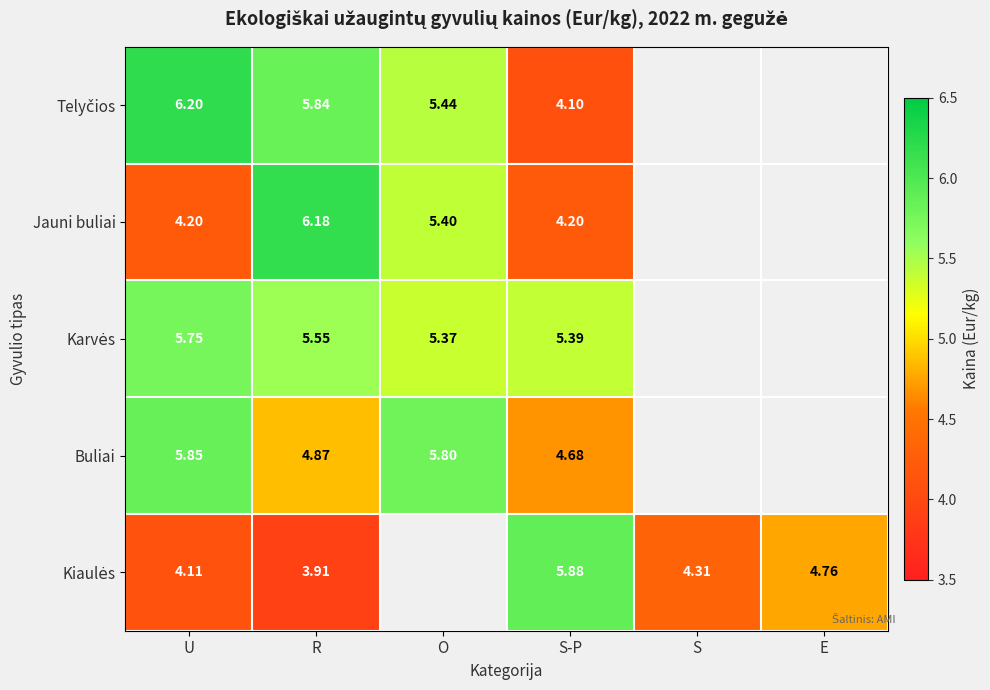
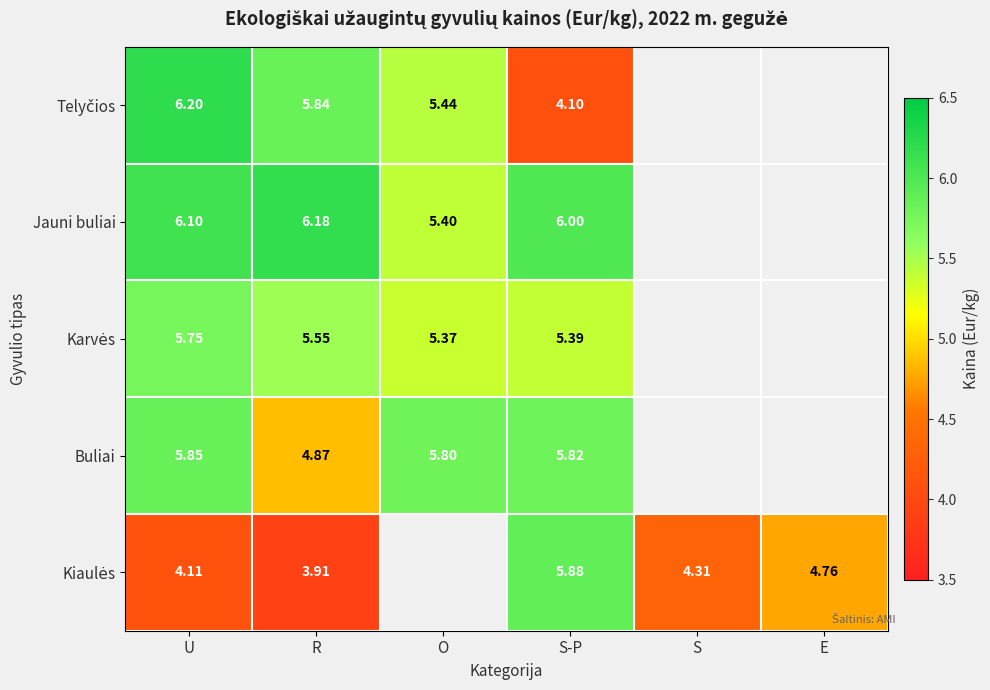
Jauni buliai, U: 4.20 -> 6.10
Jauni buliai, S-P: 4.20 -> 6.00
Buliai, S-P: 4.68 -> 5.82
